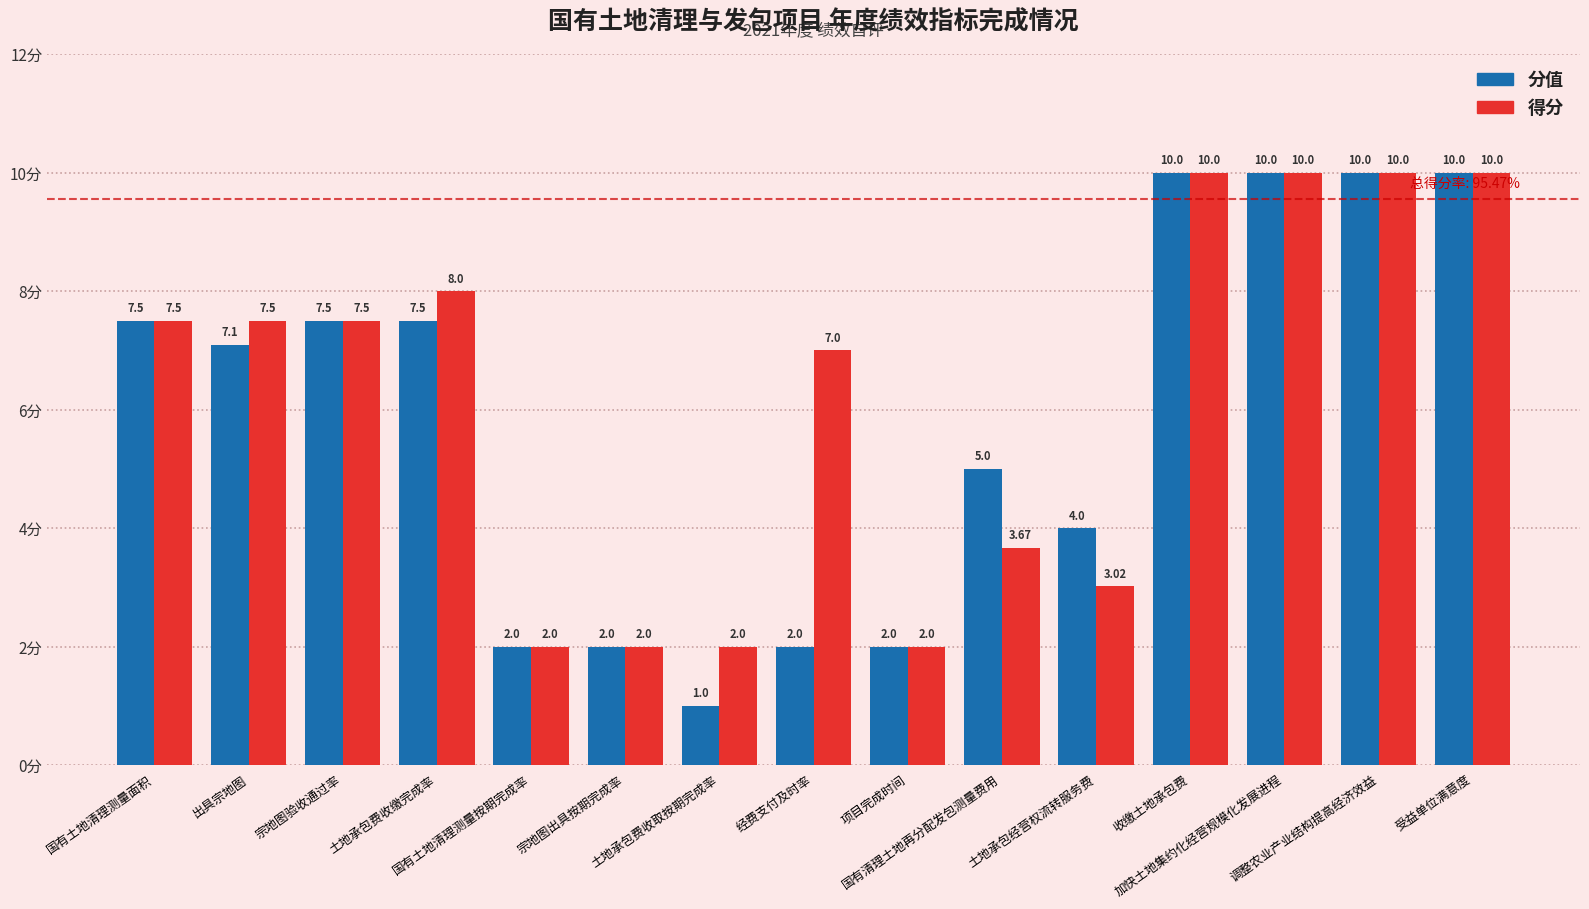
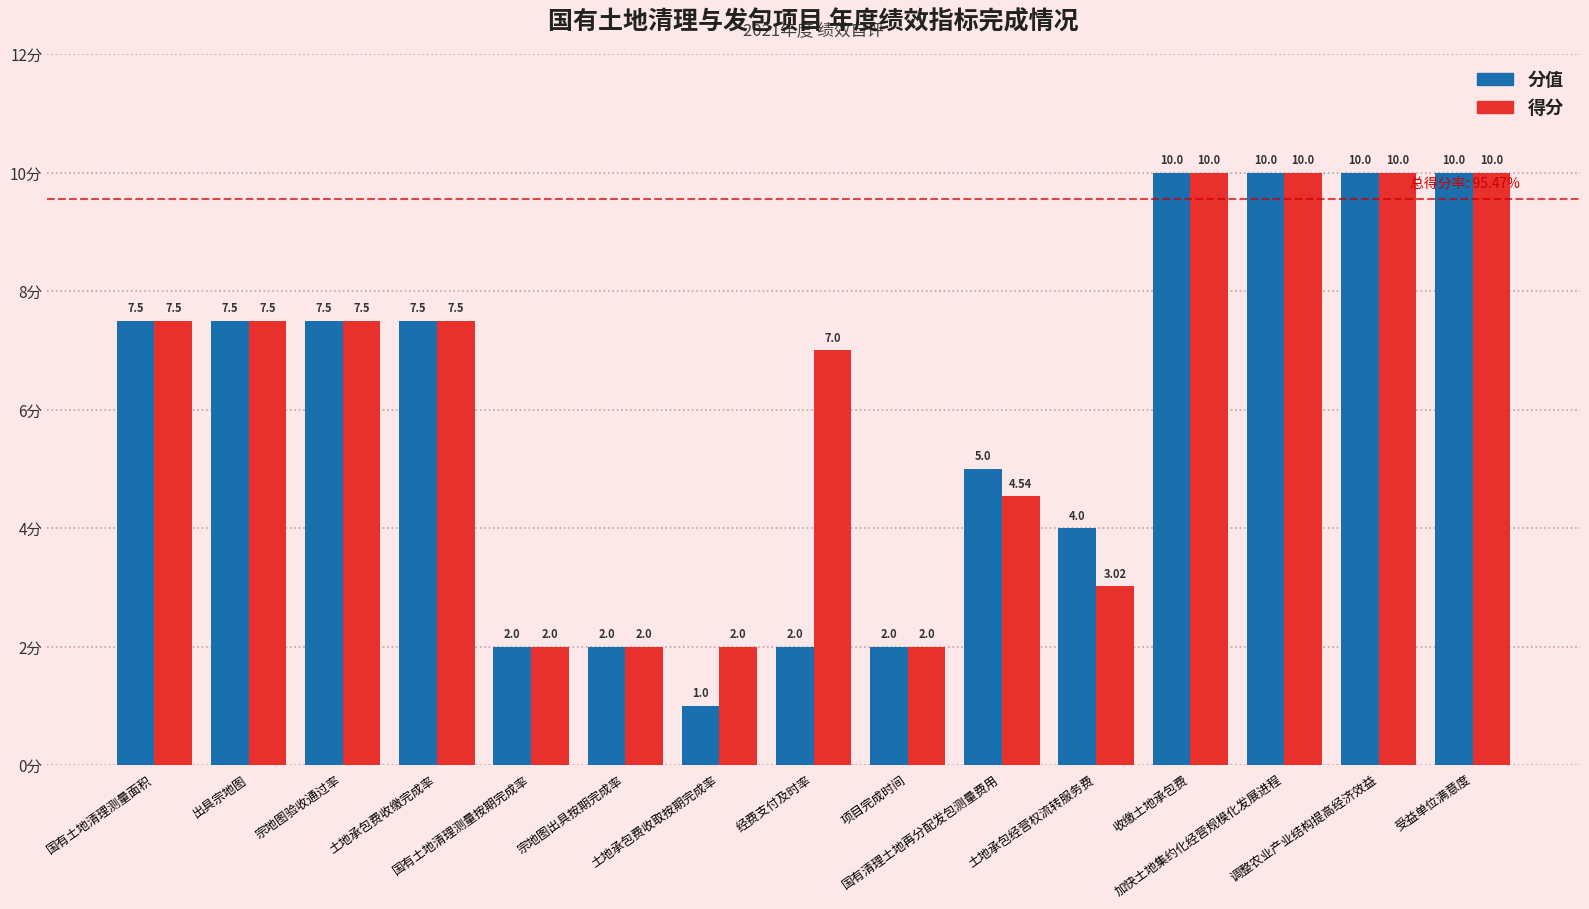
分值, 出具宗地图: 7.1 -> 7.5
得分, 土地承包费收缴完成率: 8.0 -> 7.5
得分, 国有清理土地再分配发包测量费用: 3.67 -> 4.54
